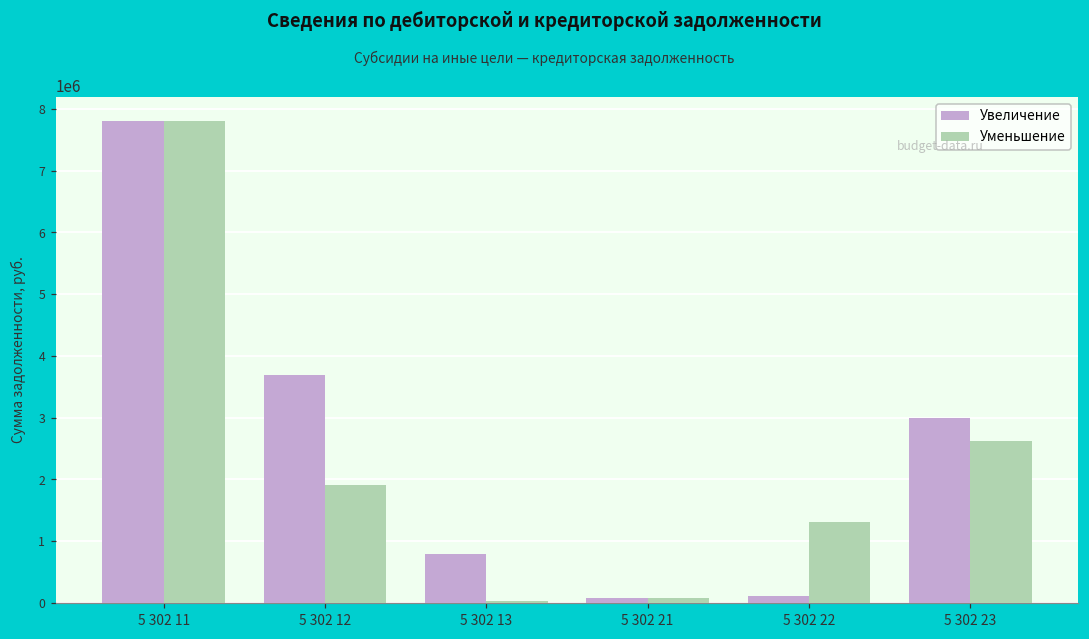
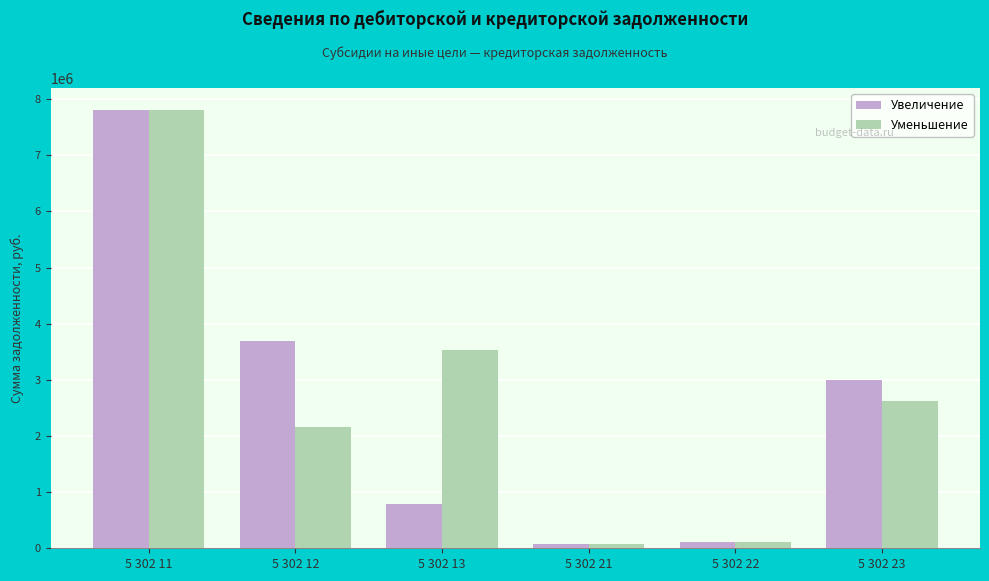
Уменьшение, 5 302 12: 1900000 -> 2200000
Уменьшение, 5 302 13: 0 -> 3500000
Уменьшение, 5 302 22: 1300000 -> 100000
